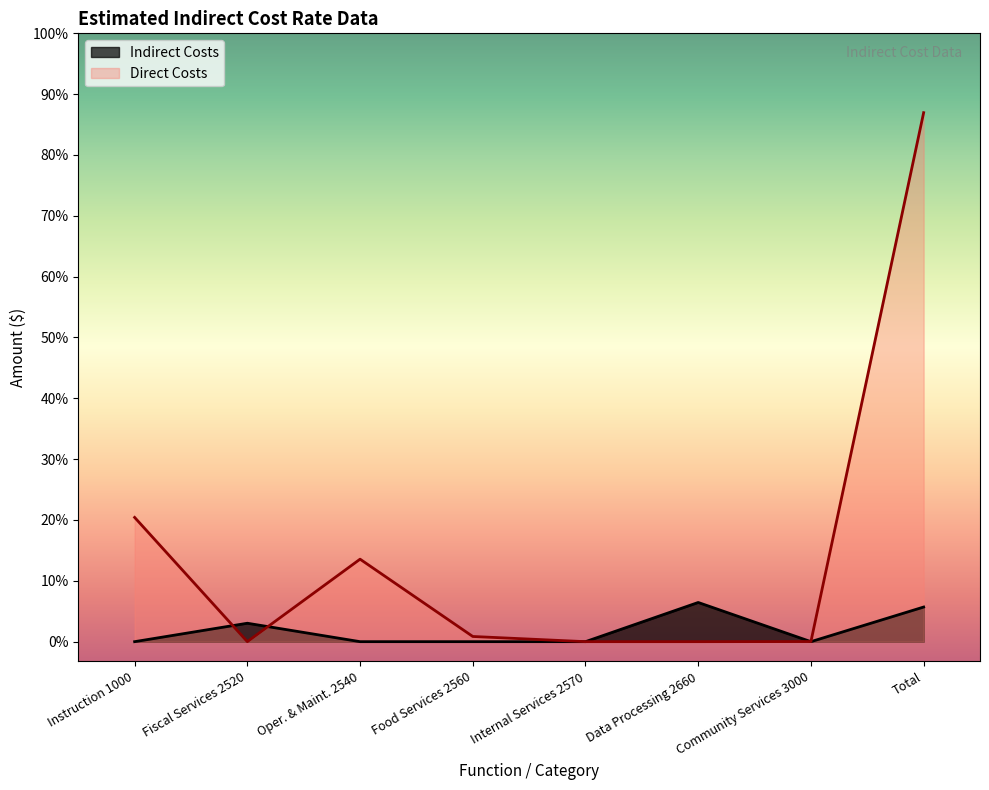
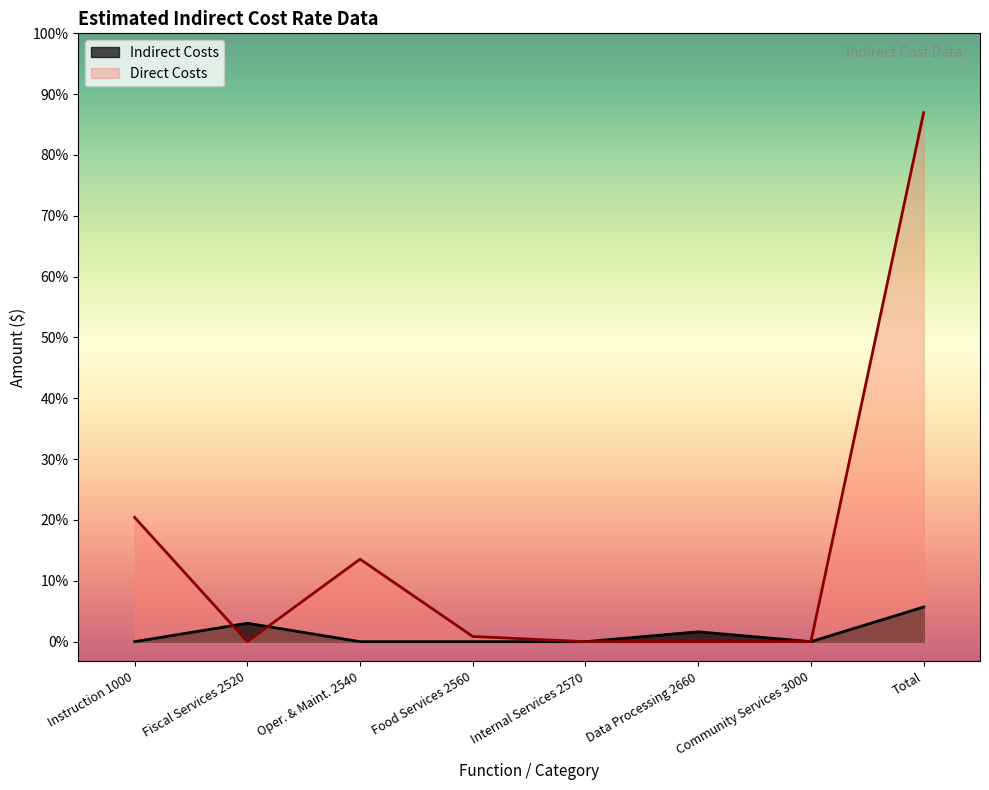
Indirect Costs, Data Processing 2660: 6% -> 2%
